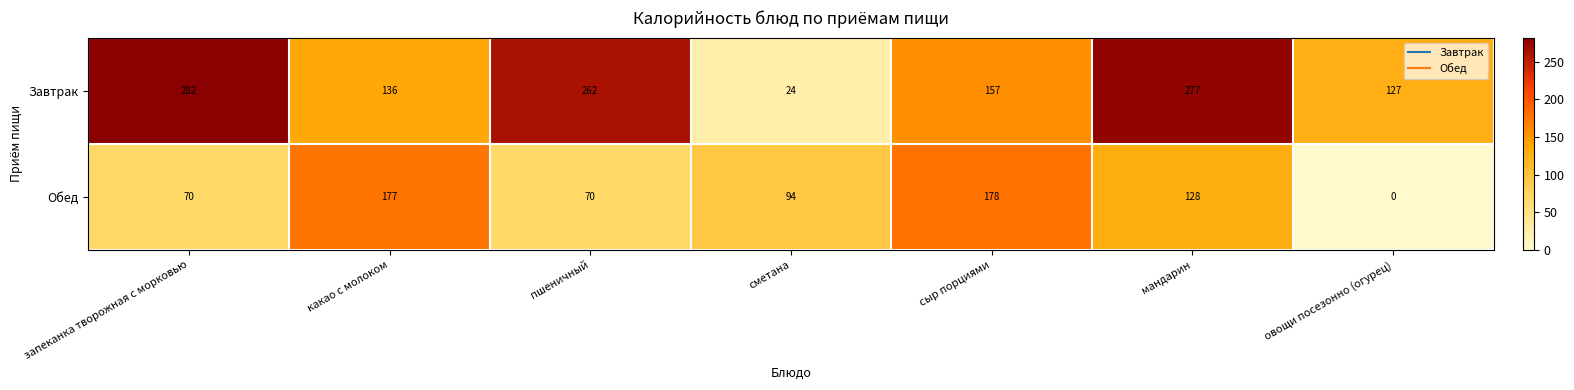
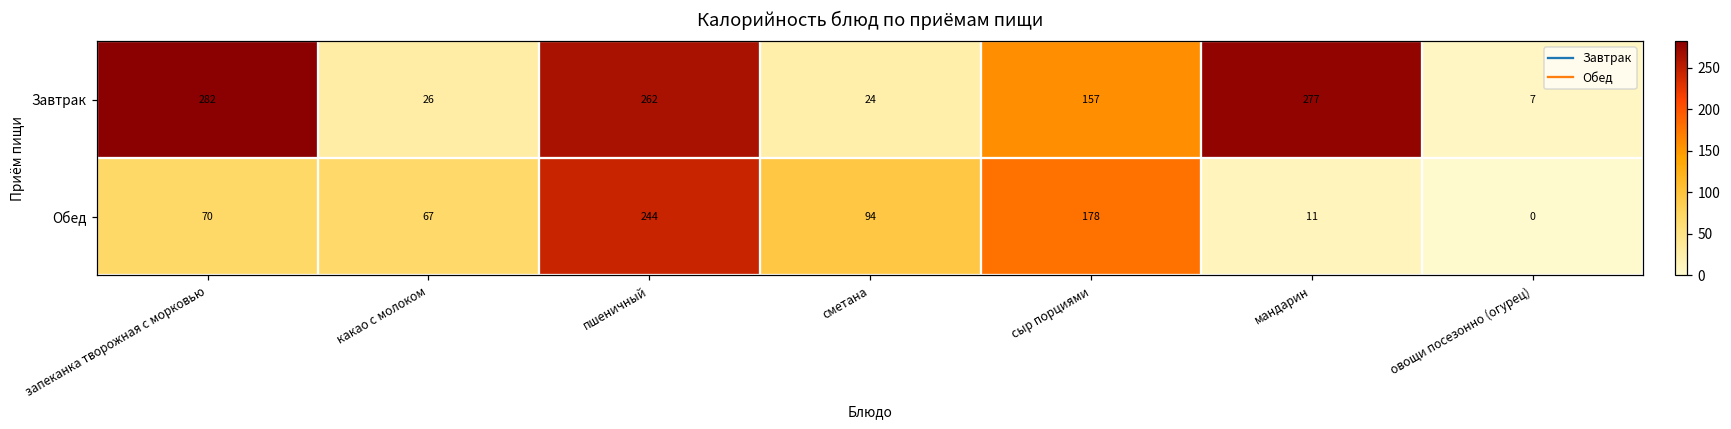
Завтрак, какао с молоком: 136 -> 26
Завтрак, овощи посезонно (огурец): 127 -> 7
Обед, какао с молоком: 177 -> 67
Обед, пшеничный: 70 -> 244
Обед, мандарин: 128 -> 11
